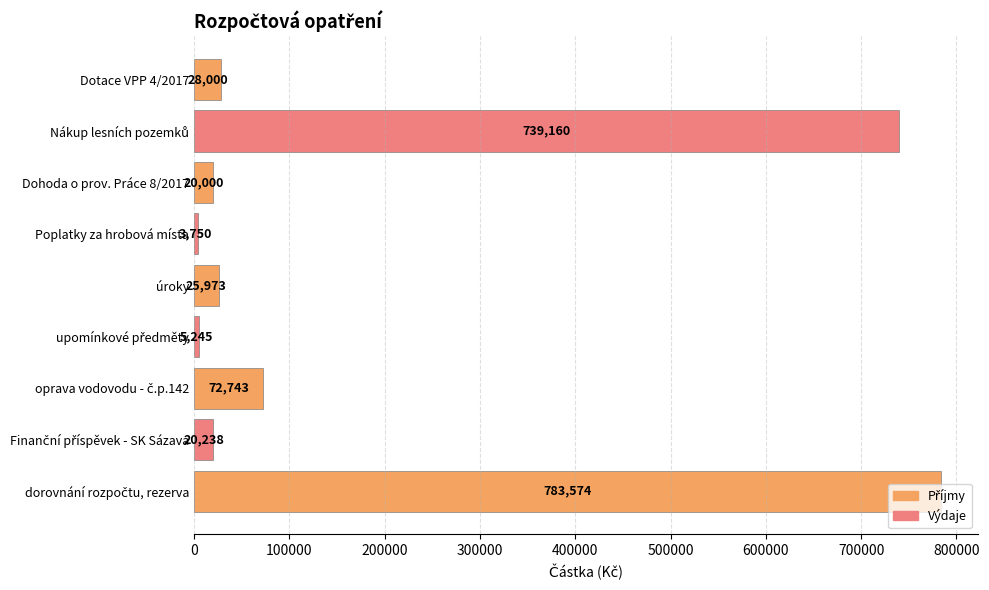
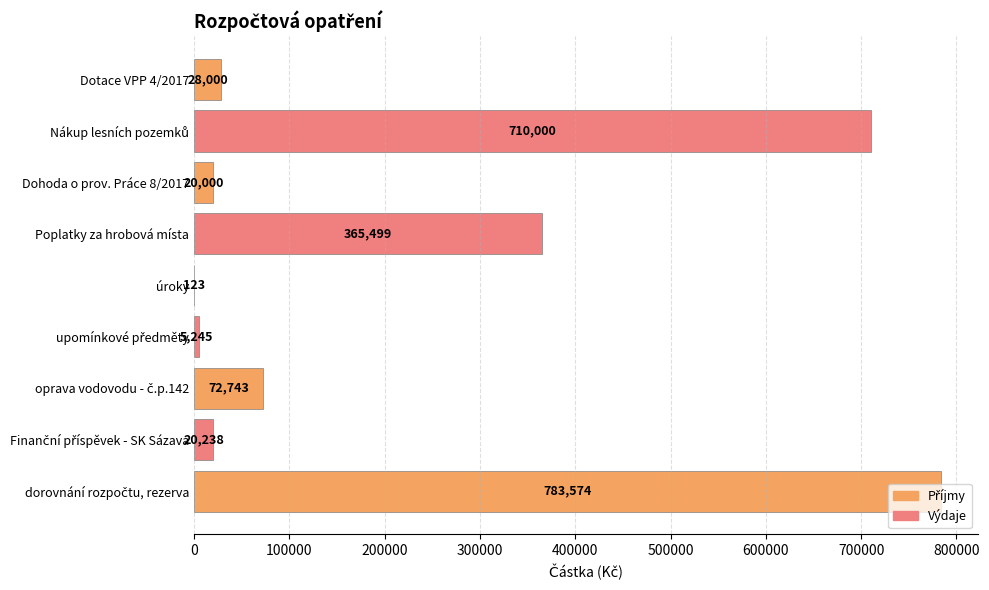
Nákup lesních pozemků: 739,160 -> 710,000
Poplatky za hrobová místa: 3,750 -> 365,499
úroky: 25,973 -> 123
